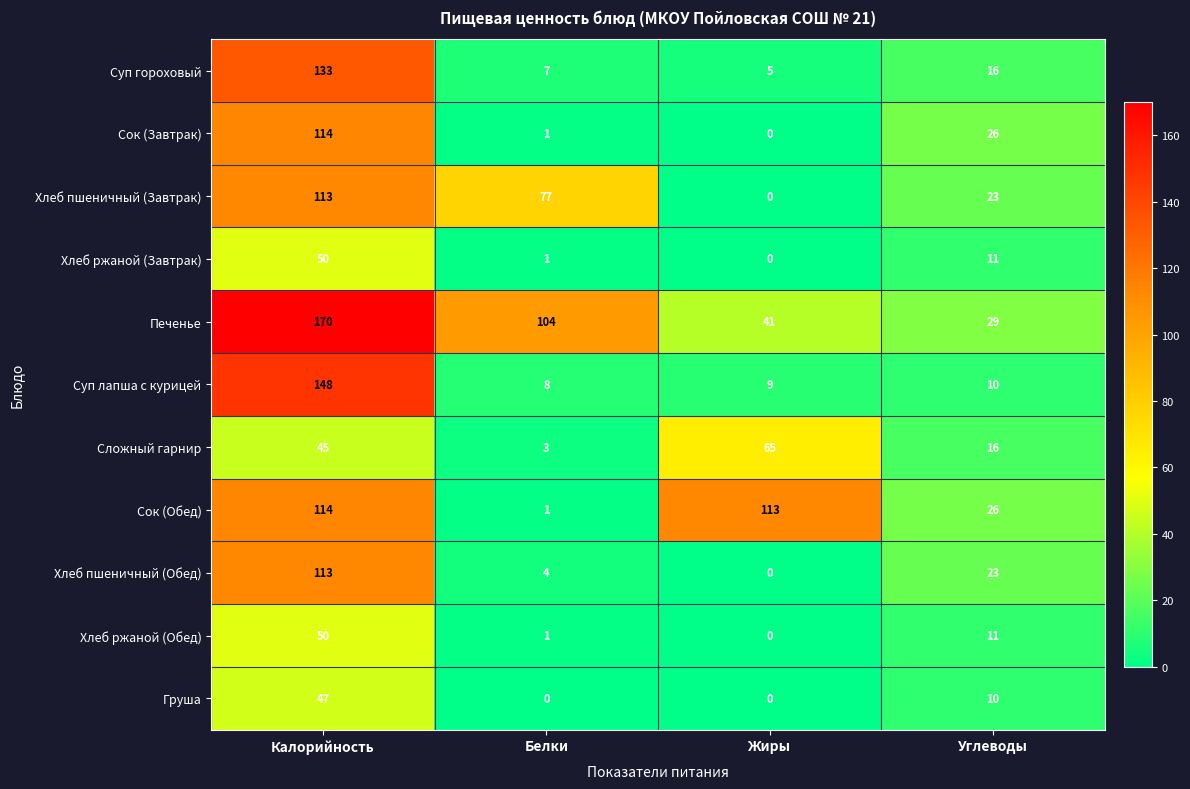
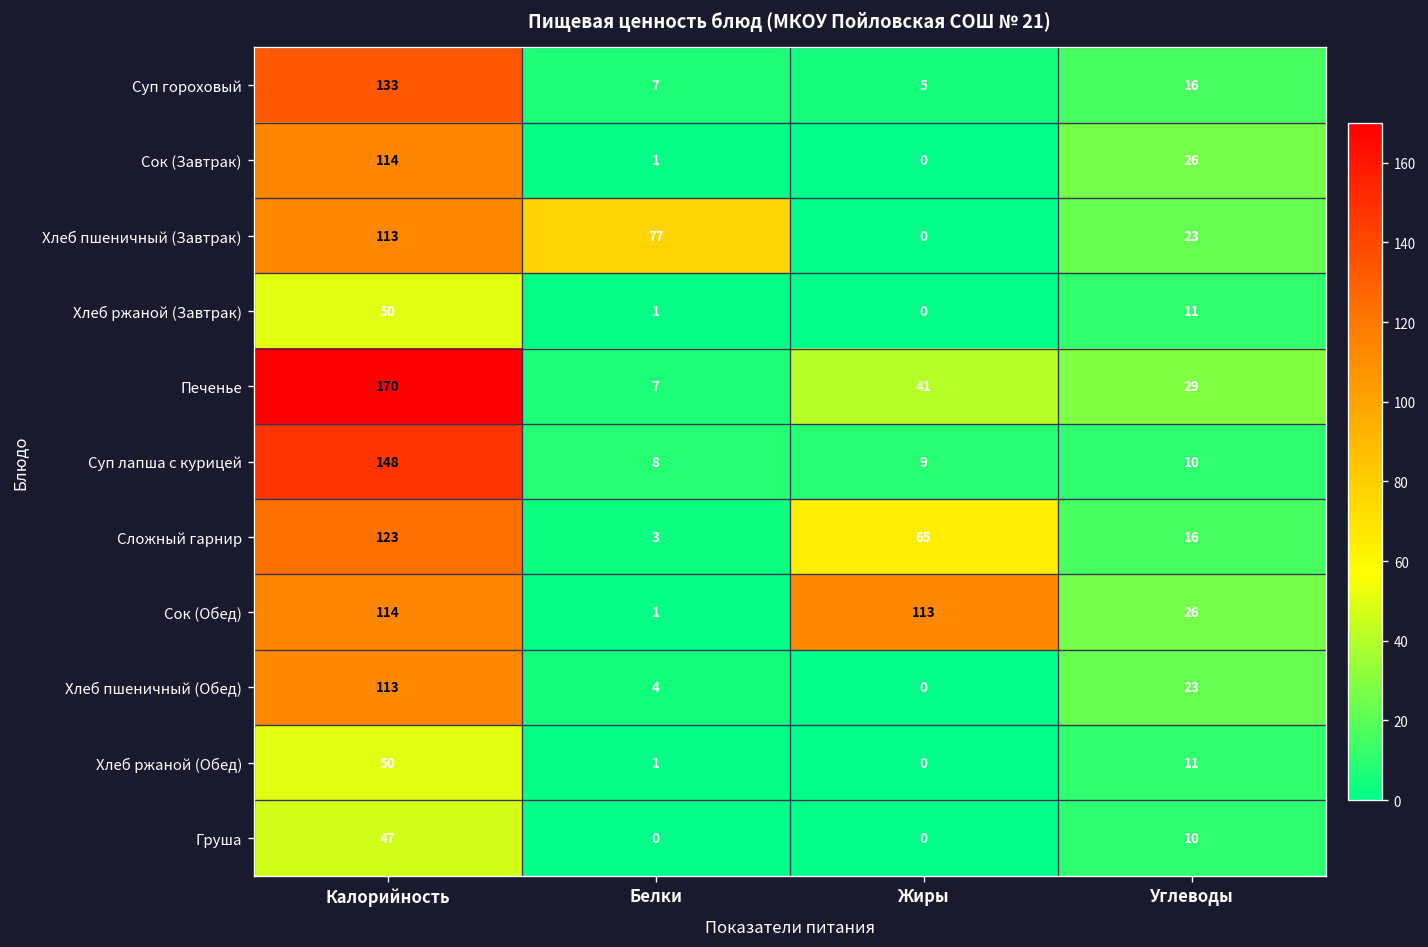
Печенье, Белки: 104 -> 7
Сложный гарнир, Калорийность: 45 -> 123
